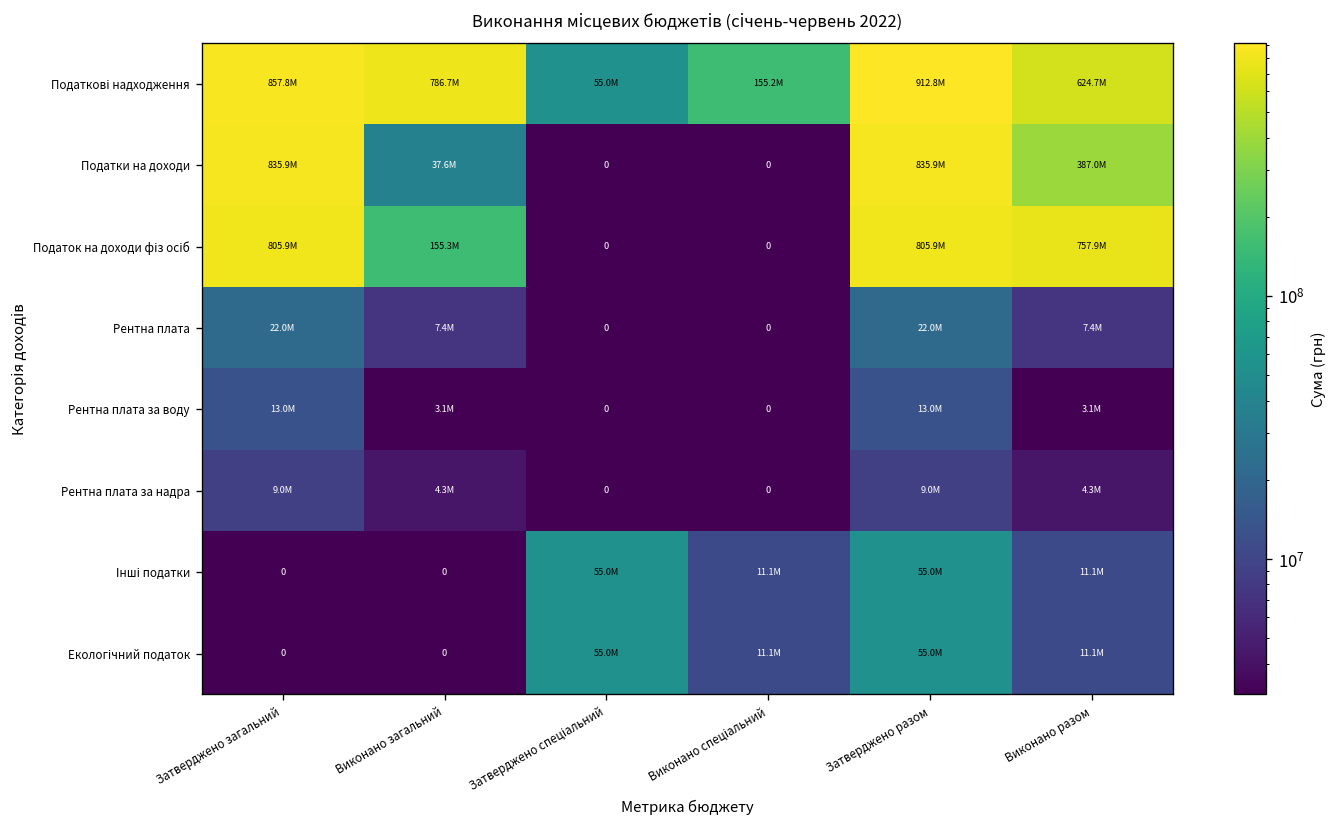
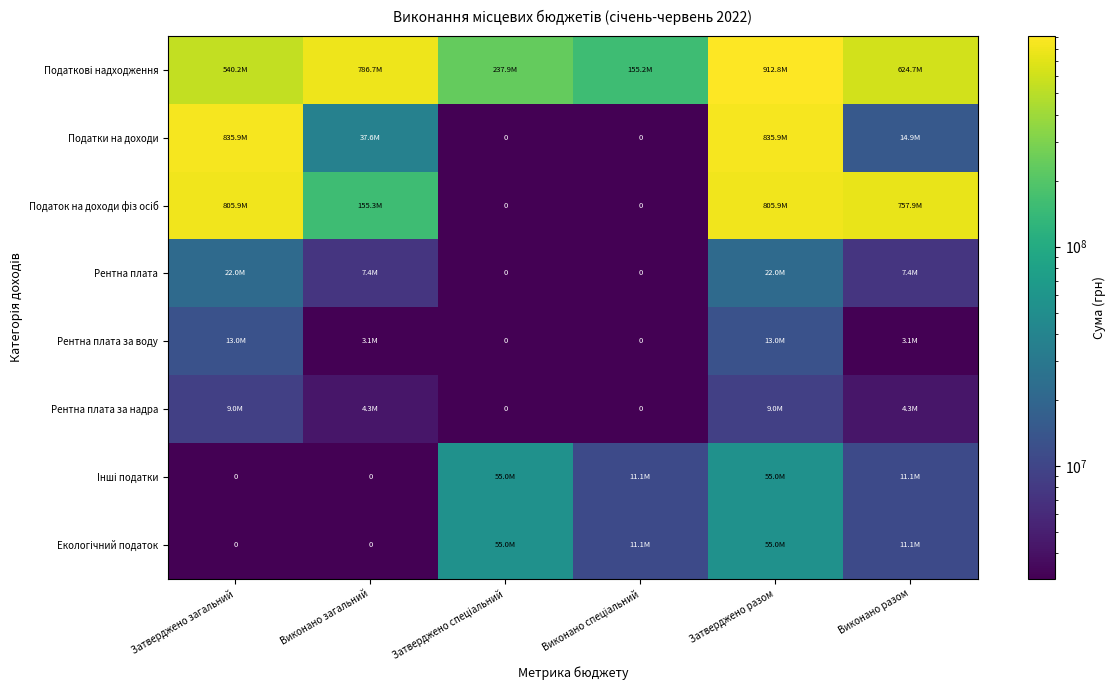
Податкові надходження, Затверджено загальний: 857.8M -> 540.2M
Податкові надходження, Затверджено спеціальний: 55.0M -> 237.9M
Податки на доходи, Виконано разом: 387.0M -> 14.9M
